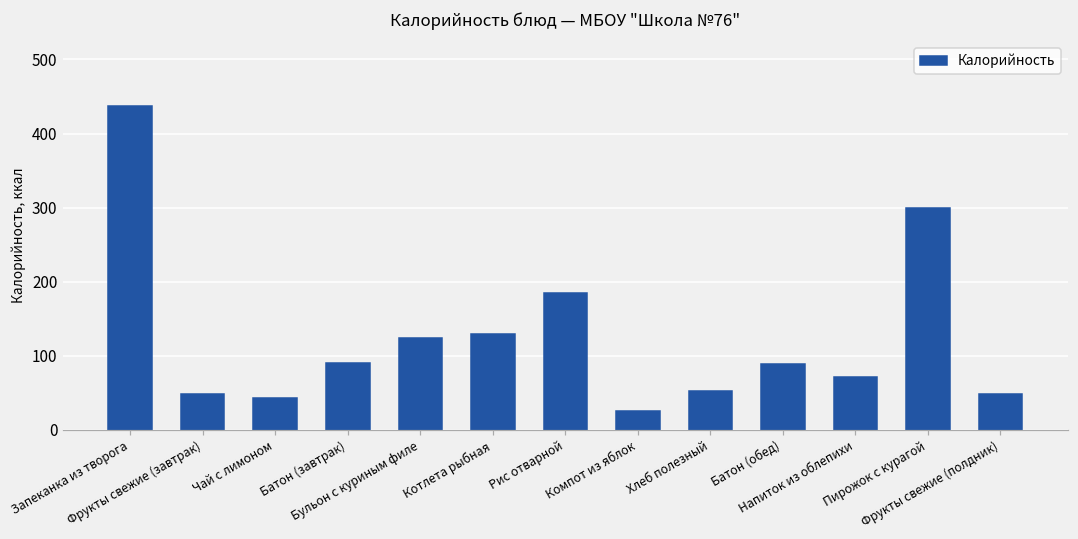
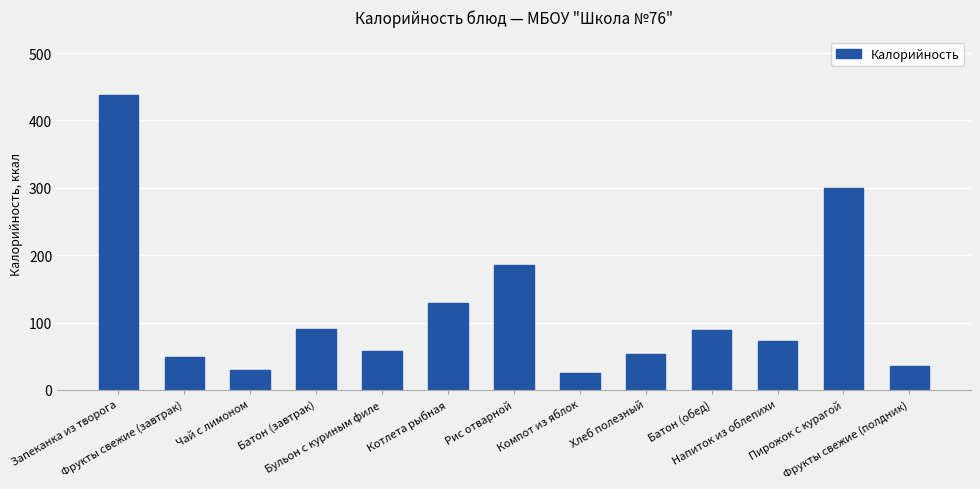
Чай с лимоном: 40 -> 30
Бульон с куриным филе: 120 -> 60
Фрукты свежие (полдник): 50 -> 40
